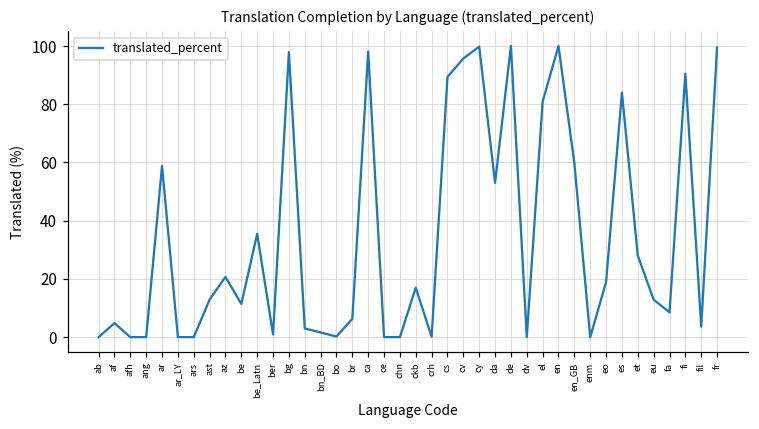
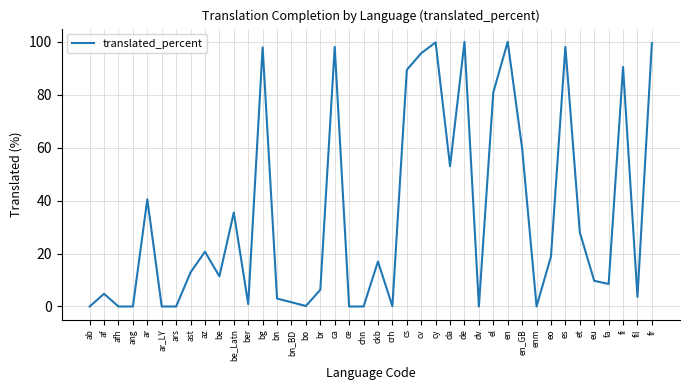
ar: 59 -> 41
es: 84 -> 98
eu: 13 -> 10
